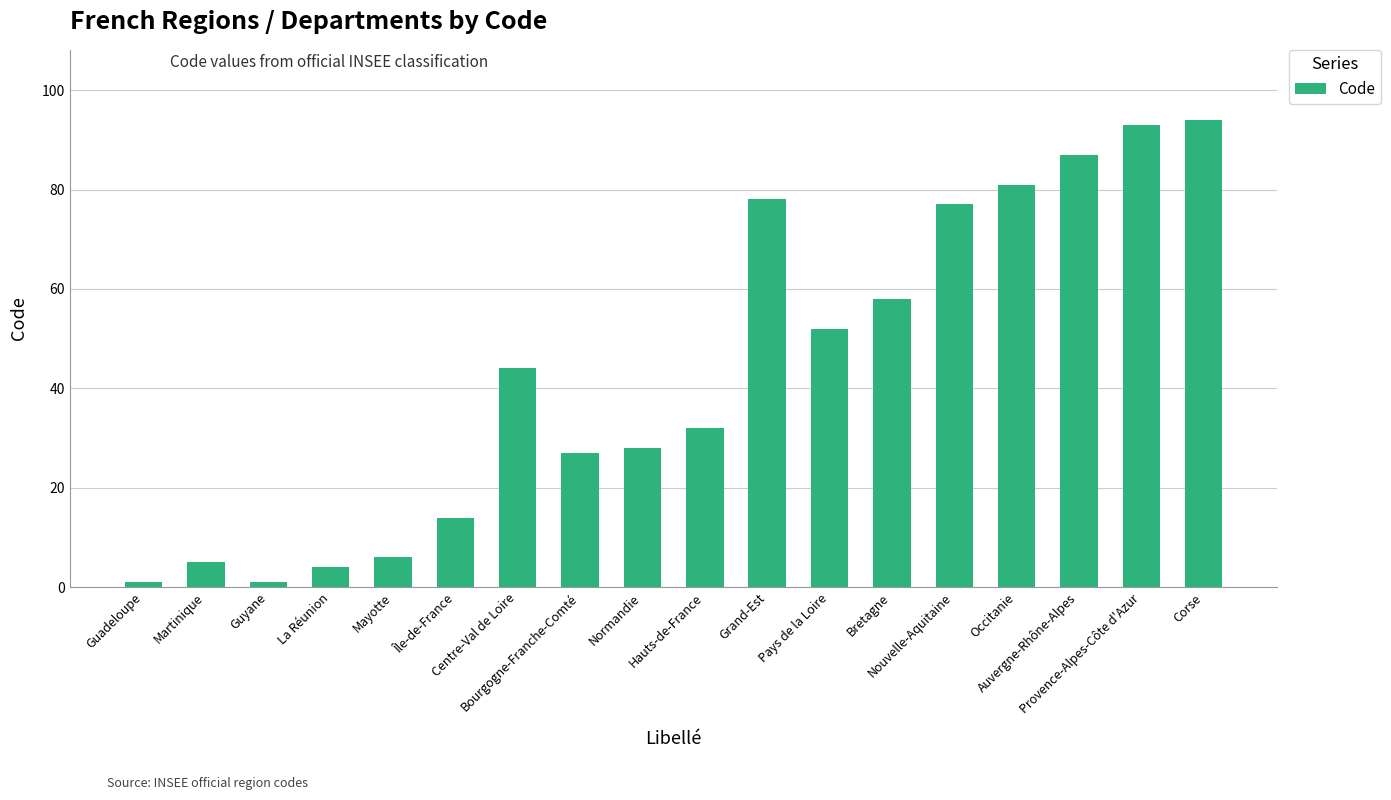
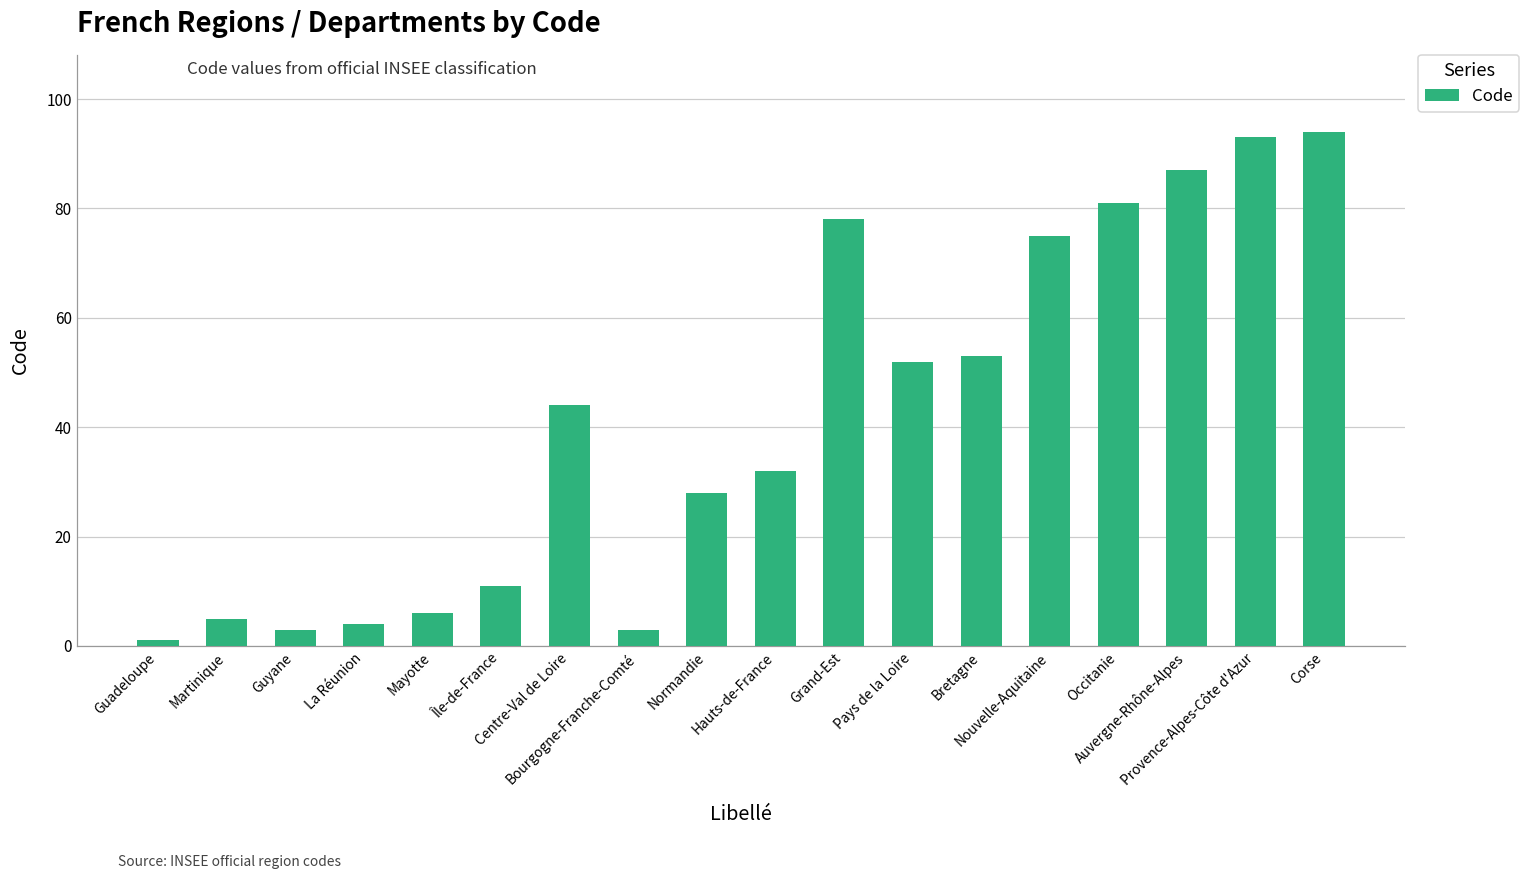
Guyane: 1 -> 3
Île-de-France: 14 -> 11
Bourgogne-Franche-Comté: 27 -> 3
Bretagne: 58 -> 53
Nouvelle-Aquitaine: 77 -> 75
